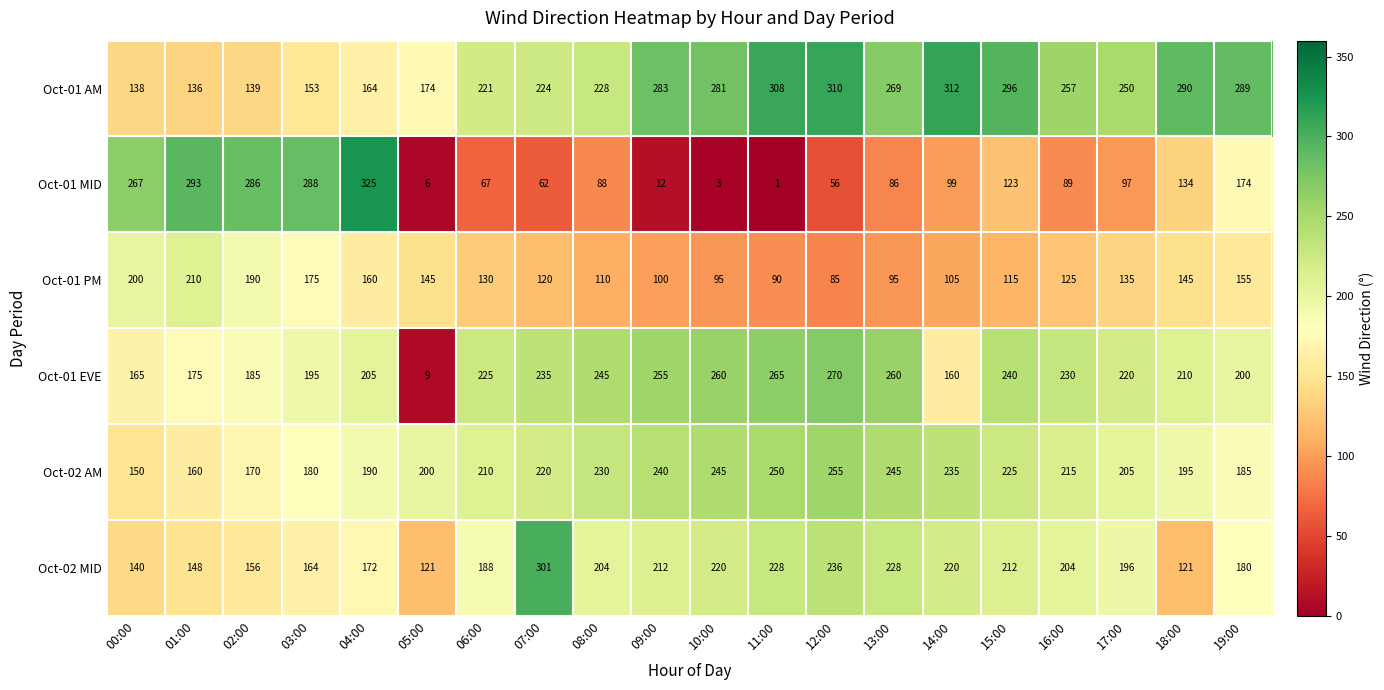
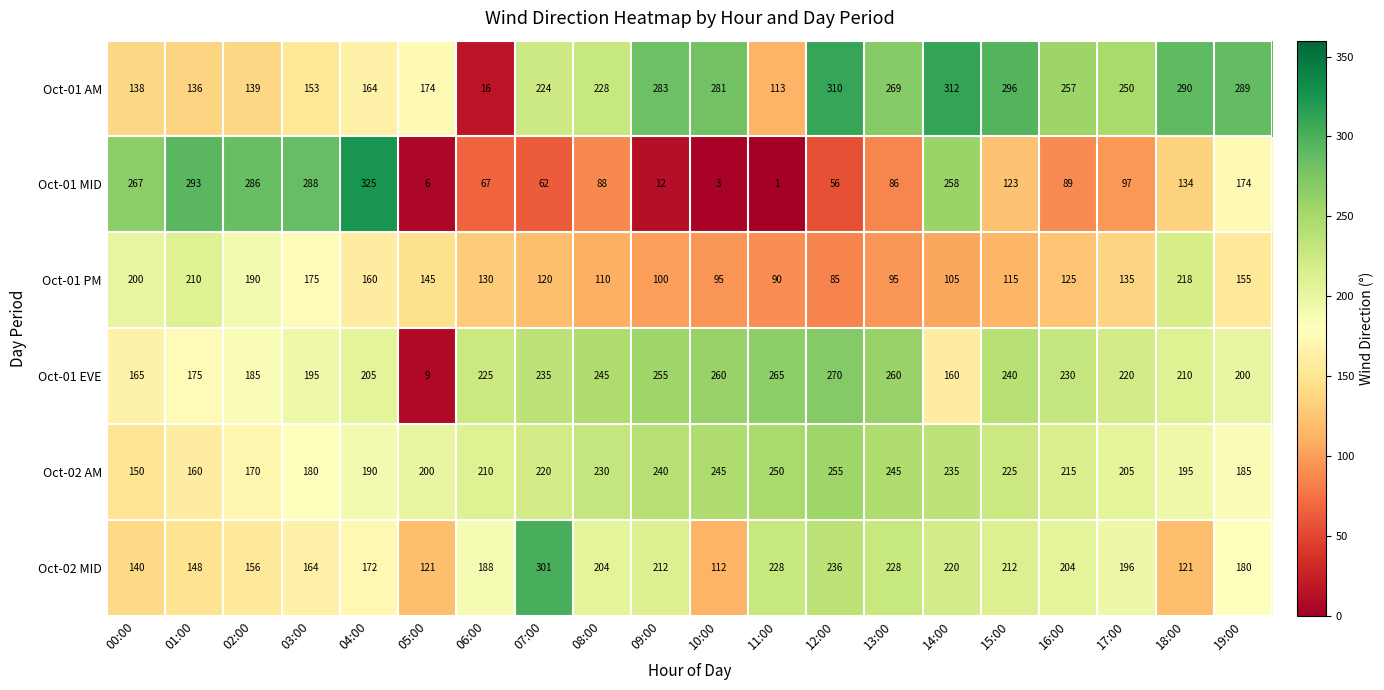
Oct-01 AM, 06:00: 221 -> 16
Oct-01 AM, 11:00: 308 -> 113
Oct-01 MID, 14:00: 99 -> 258
Oct-01 PM, 18:00: 145 -> 218
Oct-02 MID, 10:00: 220 -> 112
